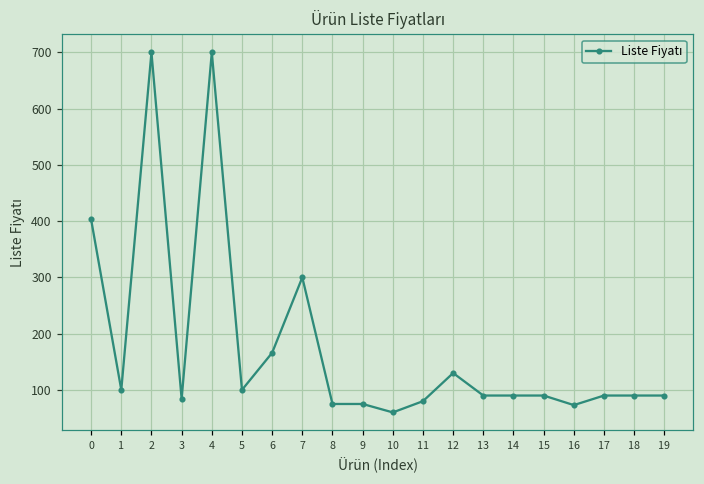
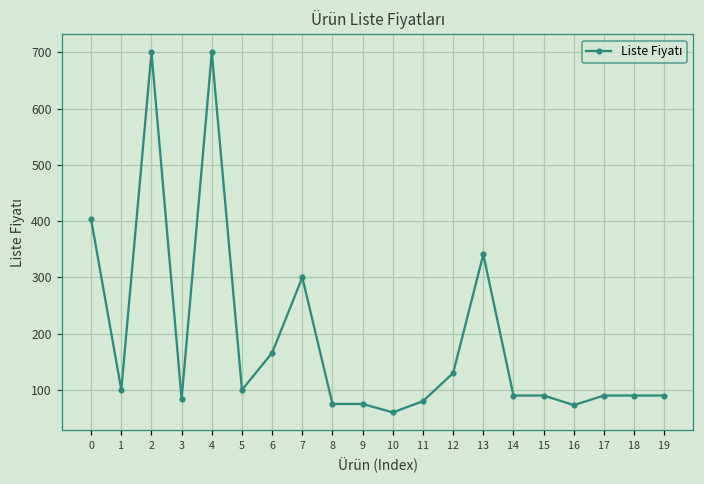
13: 90 -> 340
